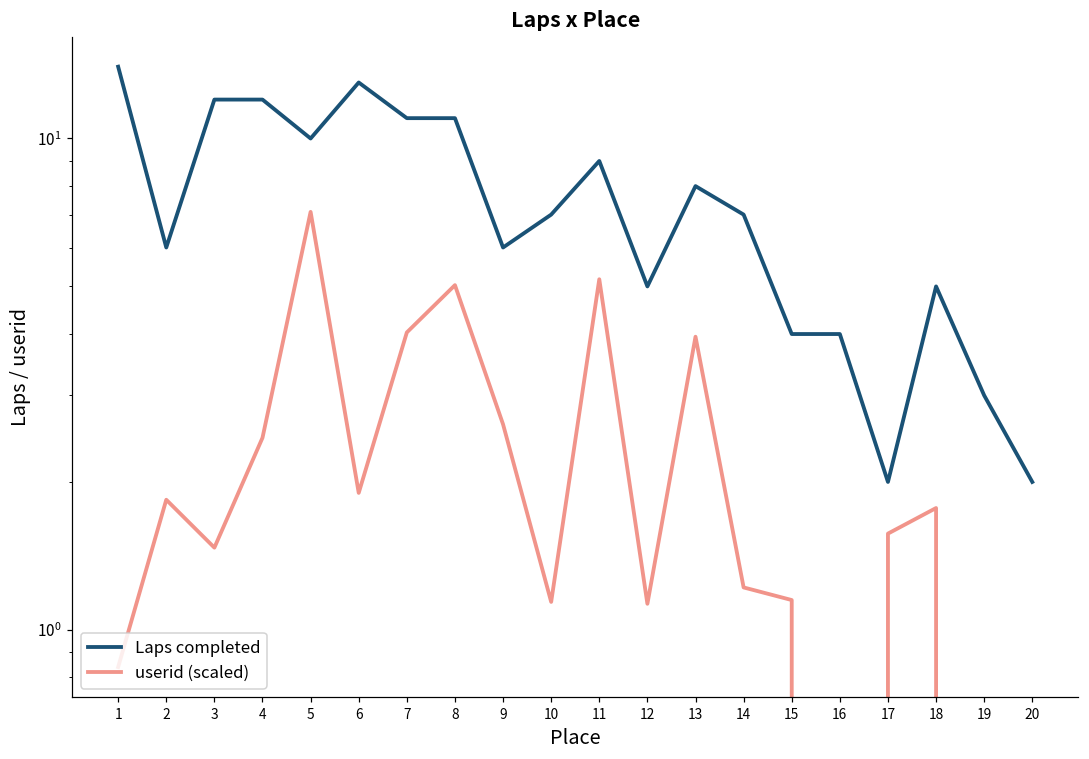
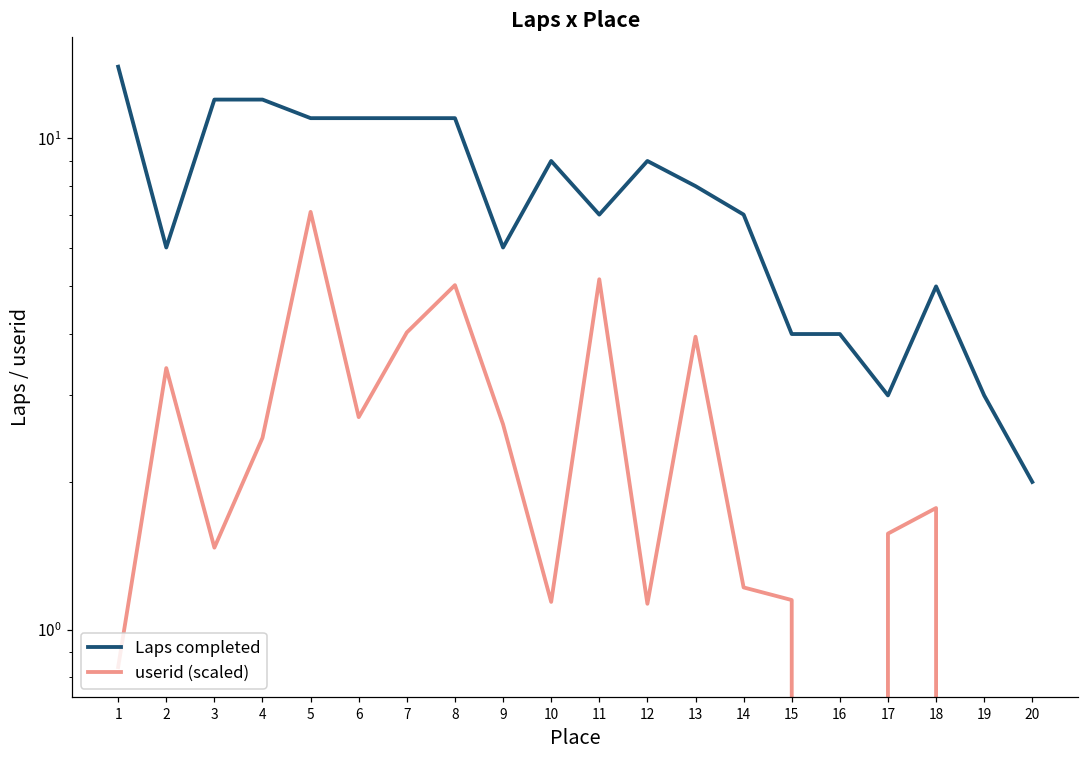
userid (scaled), 2: 1.84 -> 3.4
Laps completed, 5: 10 -> 11
Laps completed, 6: 13 -> 11
userid (scaled), 6: 1.90 -> 2.7
Laps completed, 10: 7 -> 9
Laps completed, 11: 9 -> 7
Laps completed, 12: 5 -> 9
Laps completed, 17: 2 -> 3
